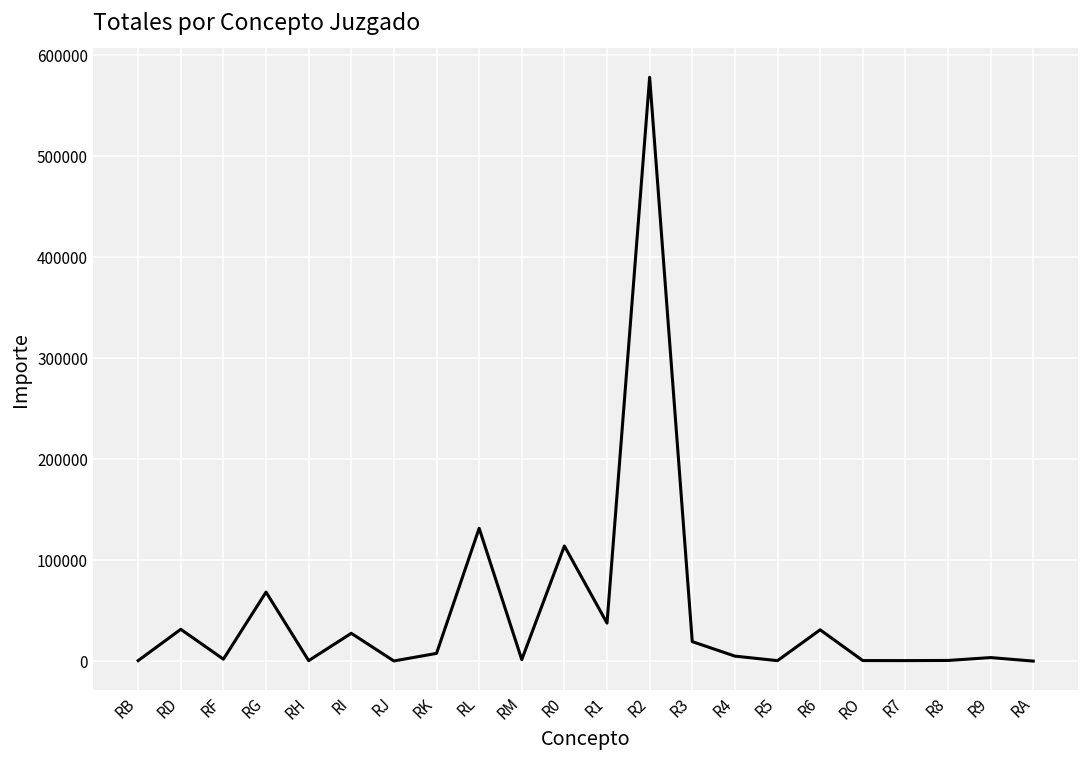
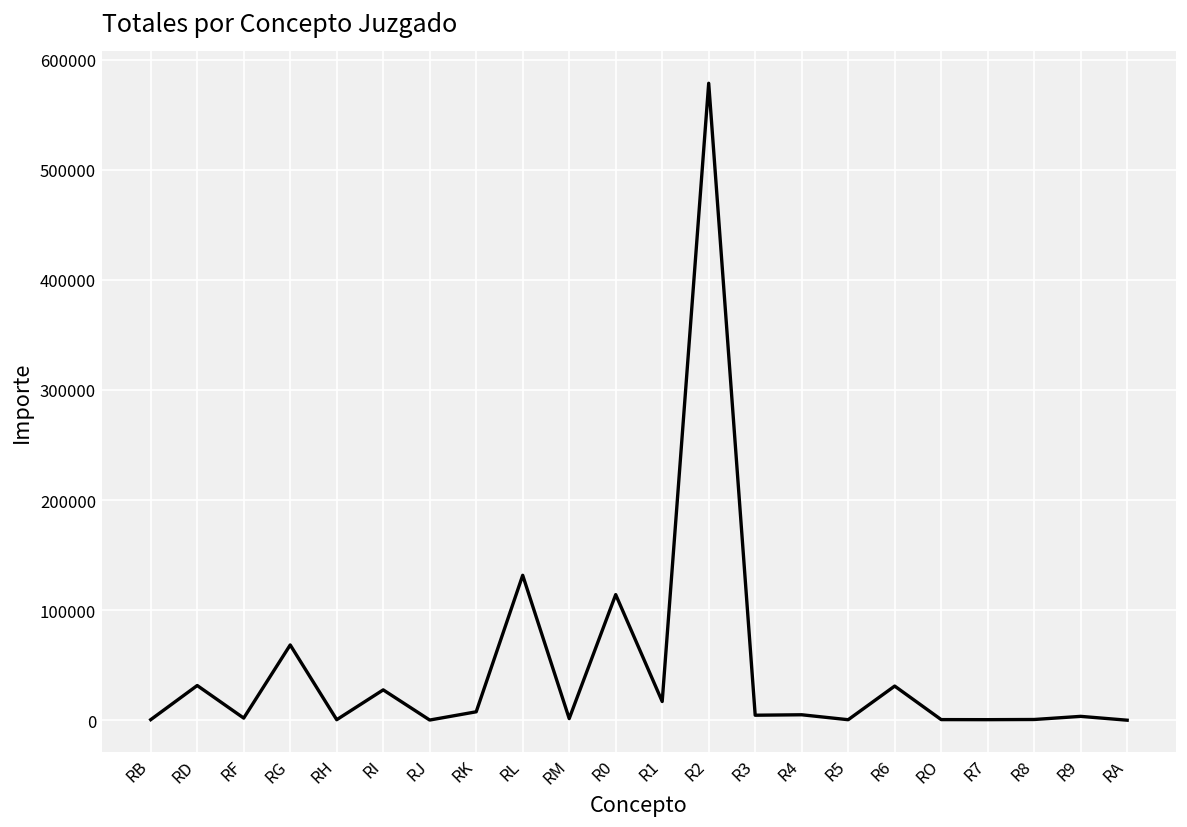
R1: 40000 -> 20000
R3: 20000 -> 0
